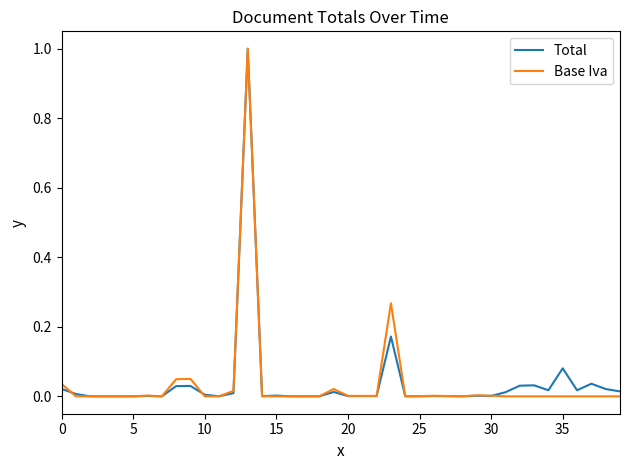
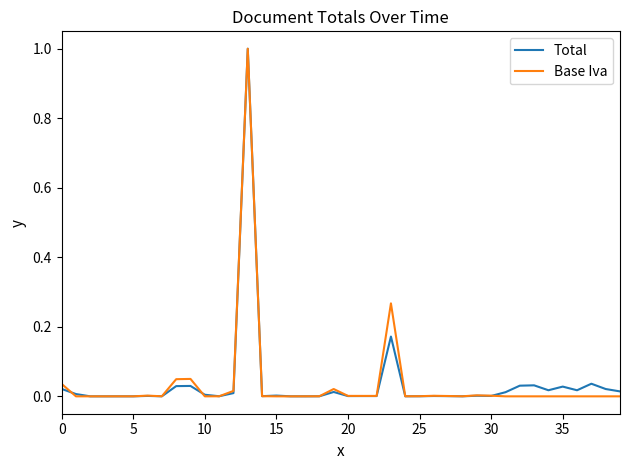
Total, 35: 0.08 -> 0.03
